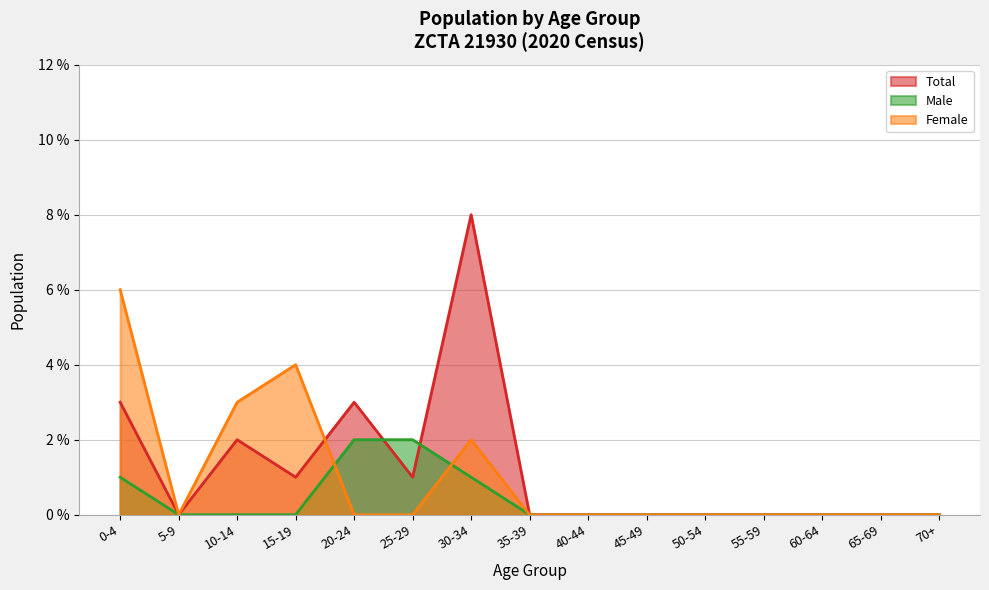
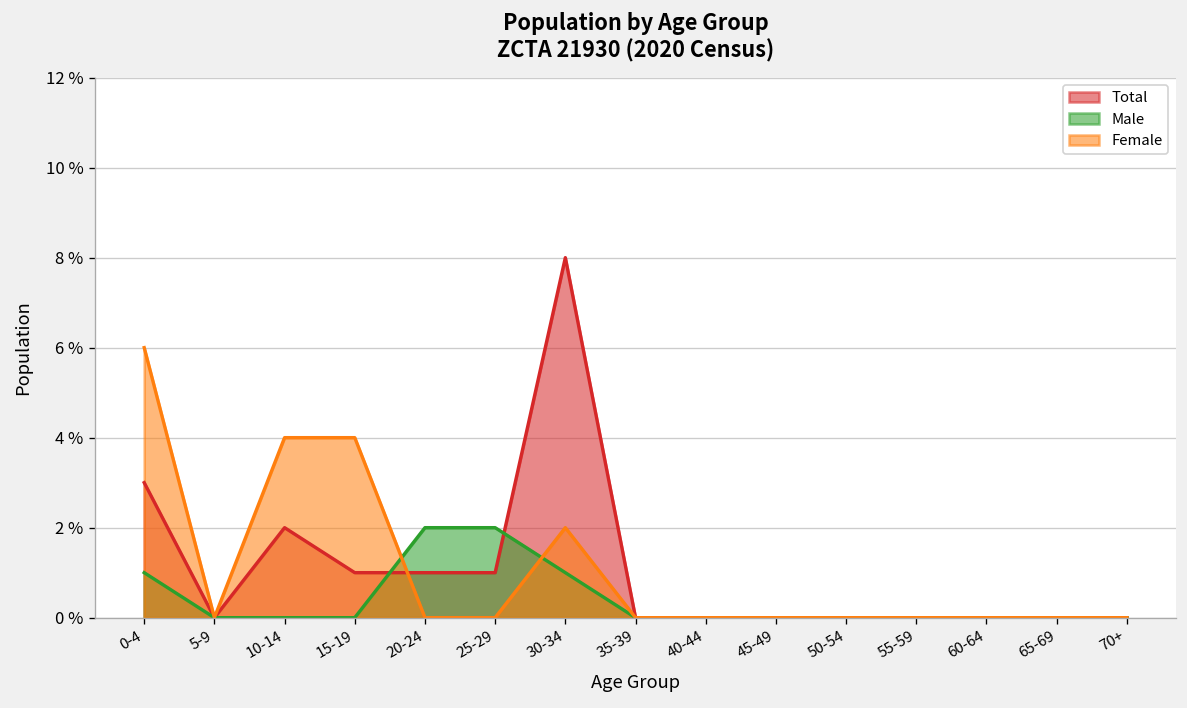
Female, 10-14: 3 % -> 4 %
Total, 20-24: 3 % -> 1 %
